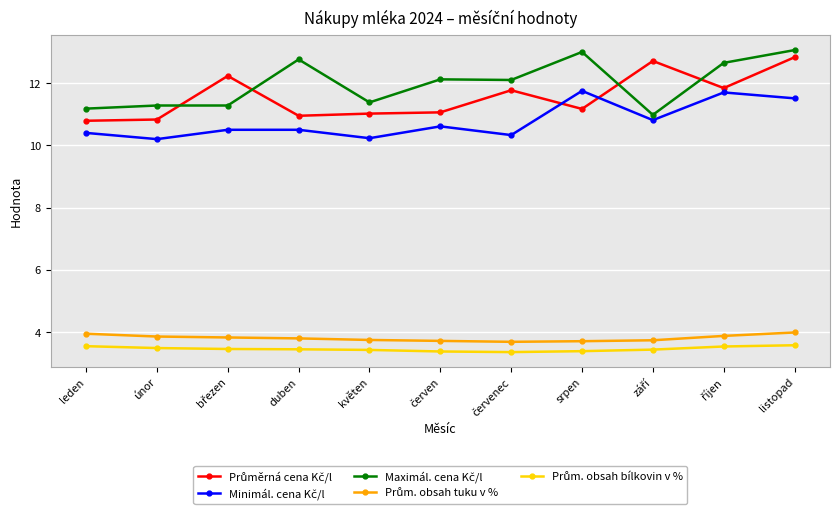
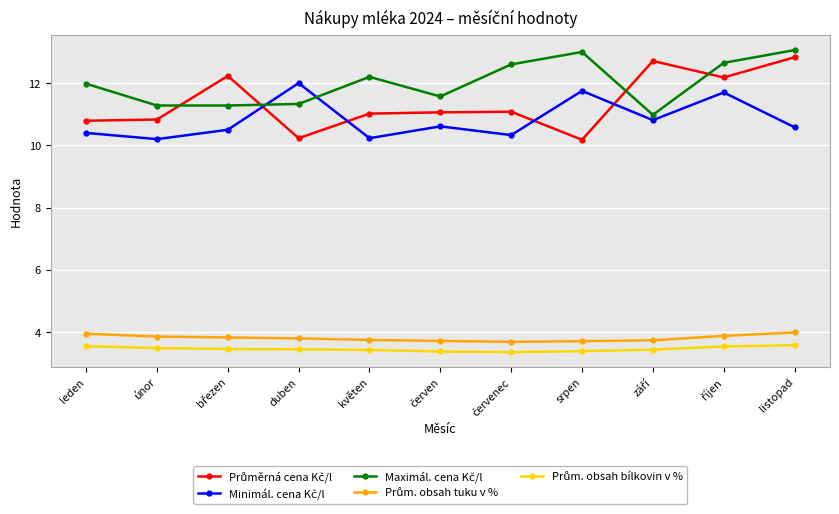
Maximál. cena Kč/l, leden: 11.2 -> 12.0
Průměrná cena Kč/l, duben: 11.0 -> 10.2
Minimál. cena Kč/l, duben: 10.5 -> 12.0
Maximál. cena Kč/l, duben: 12.8 -> 11.3
Maximál. cena Kč/l, květen: 11.4 -> 12.2
Maximál. cena Kč/l, červen: 12.1 -> 11.6
Průměrná cena Kč/l, červenec: 11.8 -> 11.1
Maximál. cena Kč/l, červenec: 12.1 -> 12.6
Průměrná cena Kč/l, srpen: 11.2 -> 10.2
Průměrná cena Kč/l, říjen: 11.8 -> 12.2
Minimál. cena Kč/l, listopad: 11.5 -> 10.6
